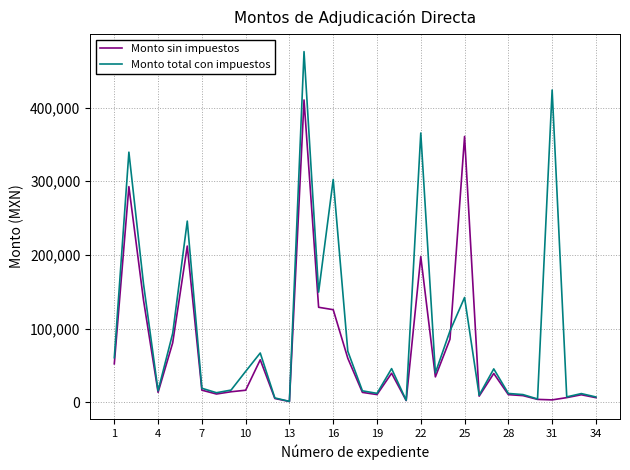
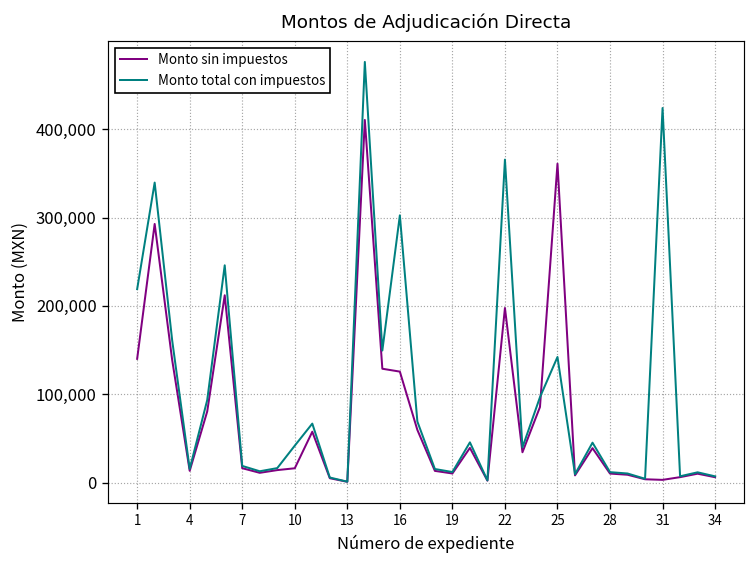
Monto sin impuestos, 1: 50,000 -> 140,000
Monto total con impuestos, 1: 60,000 -> 220,000
